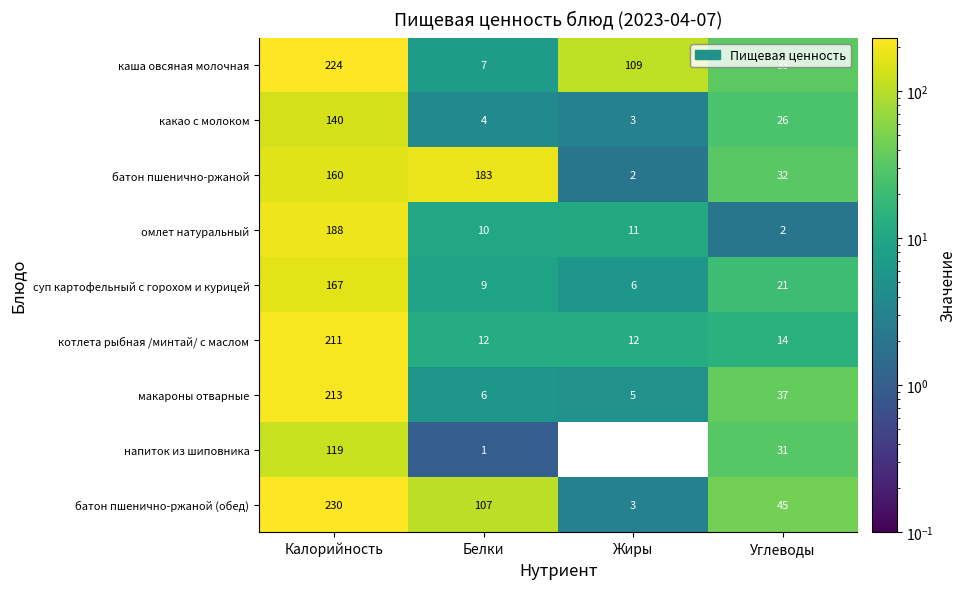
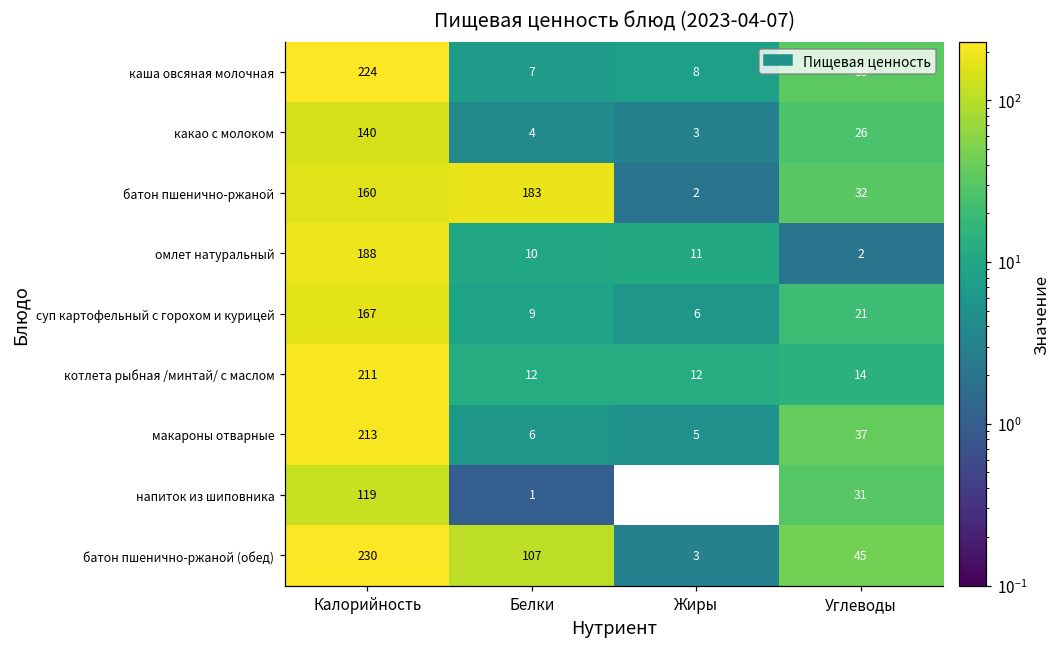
каша овсяная молочная, Жиры: 109 -> 8
